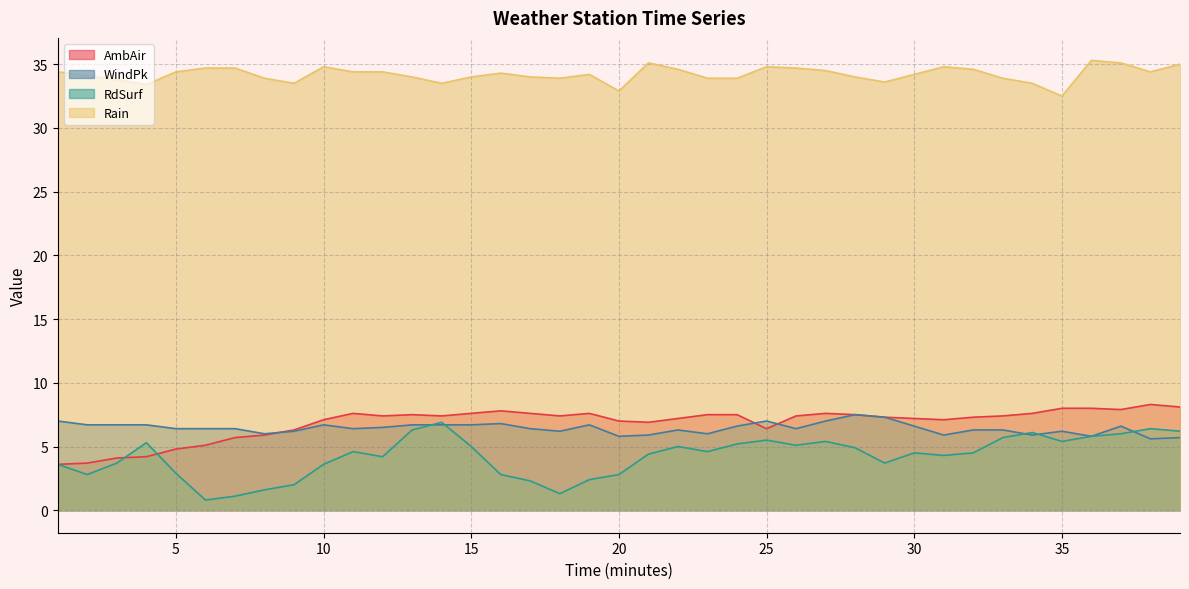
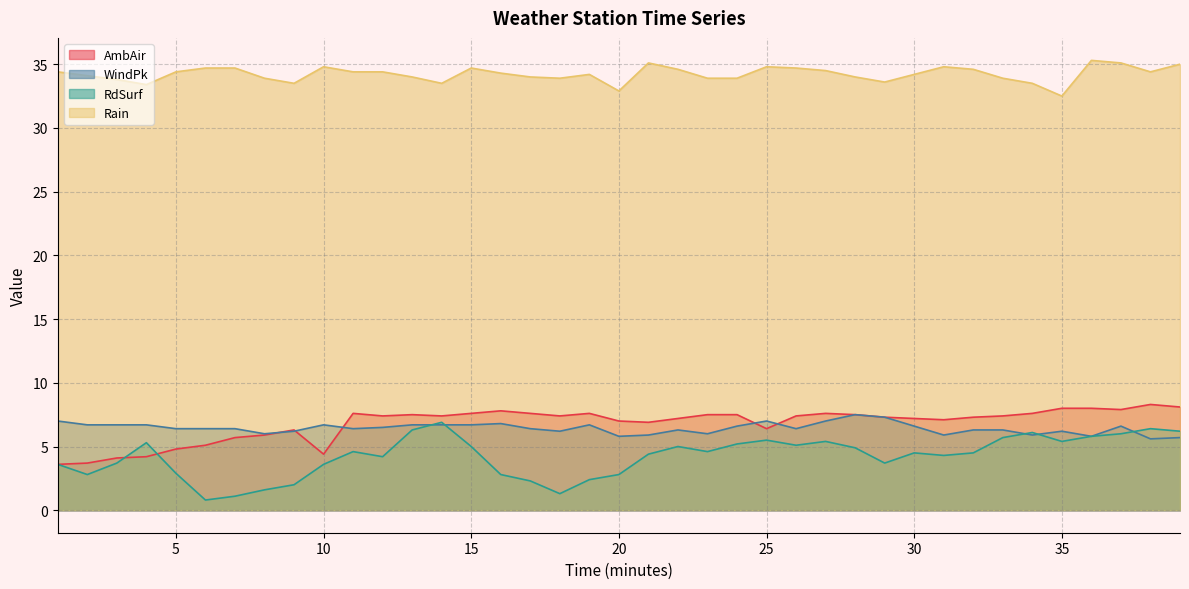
AmbAir, 10: 7.1 -> 4.4
Rain, 15: 34.0 -> 34.7
